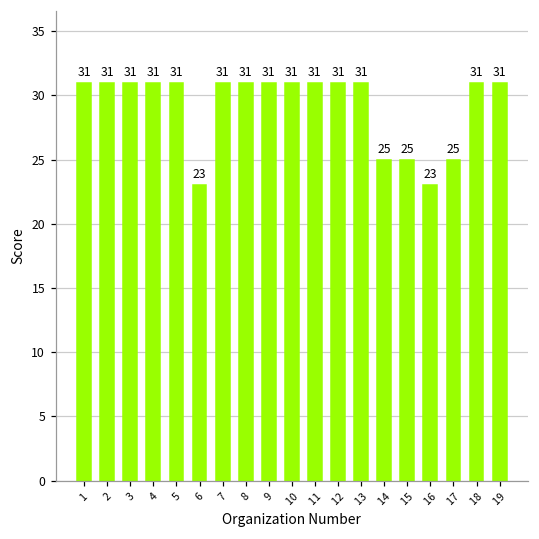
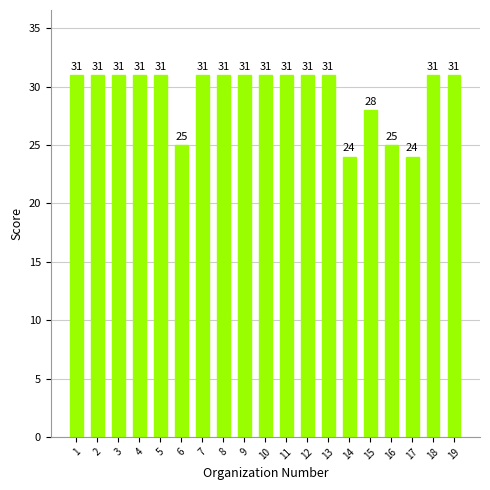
6: 23 -> 25
14: 25 -> 24
15: 25 -> 28
16: 23 -> 25
17: 25 -> 24
